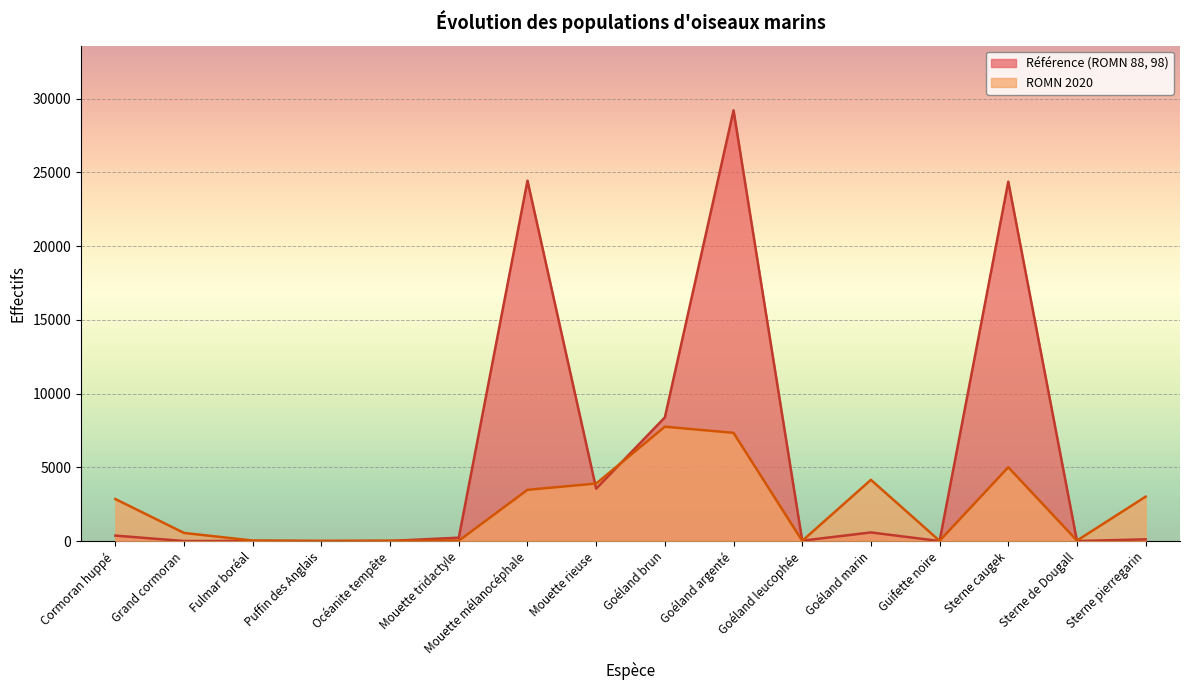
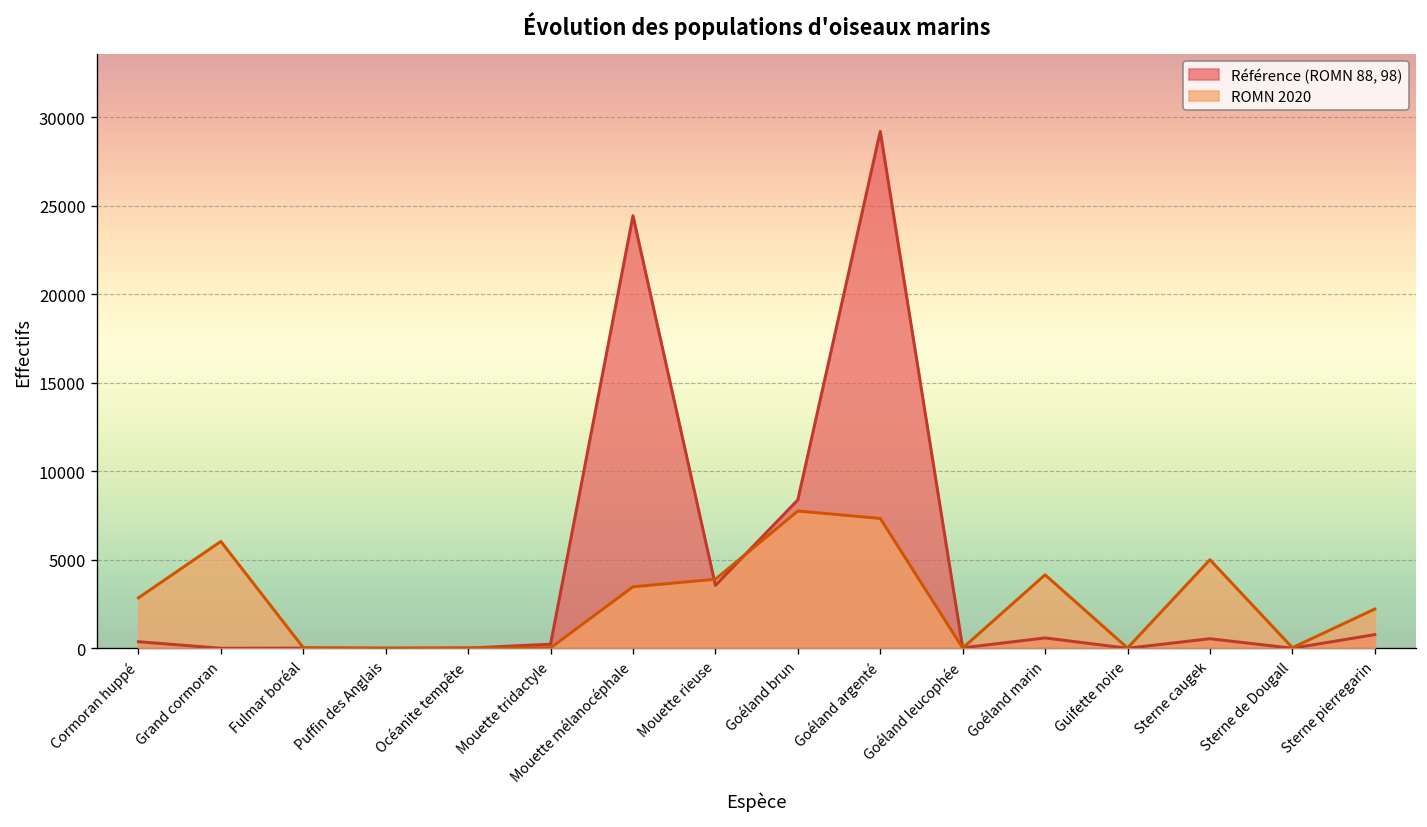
ROMN 2020, Grand cormoran: 500 -> 6000
Référence (ROMN 88, 98), Sterne caugek: 24400 -> 500
Référence (ROMN 88, 98), Sterne pierregarin: 100 -> 800
ROMN 2020, Sterne pierregarin: 3000 -> 2200
